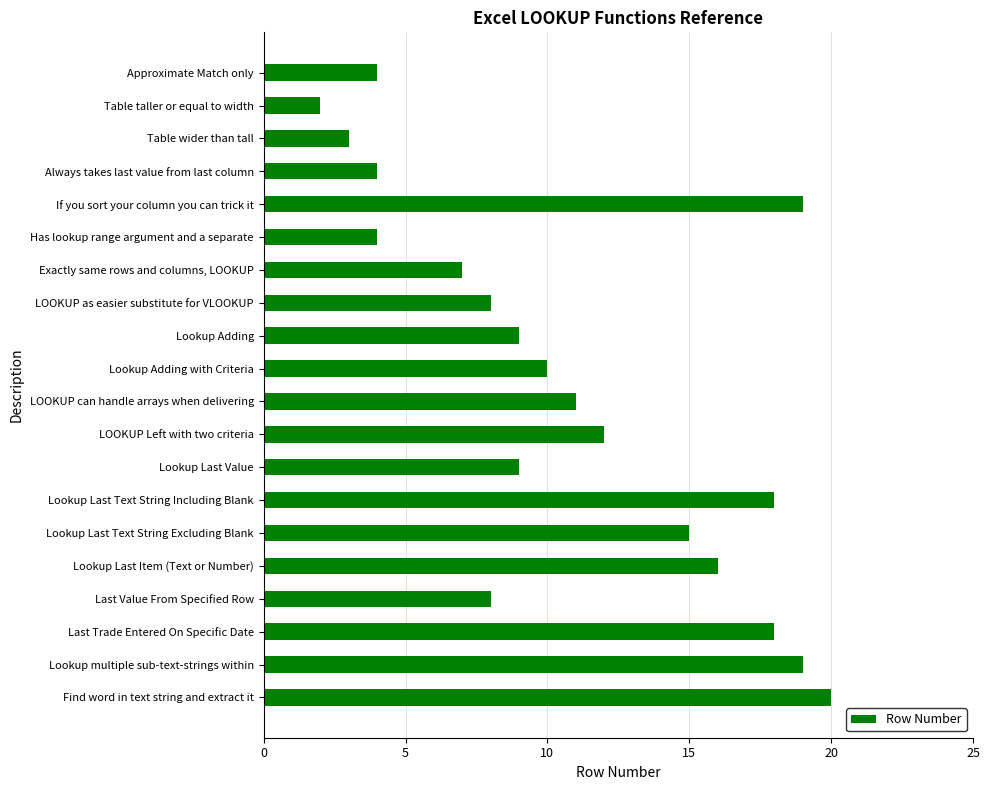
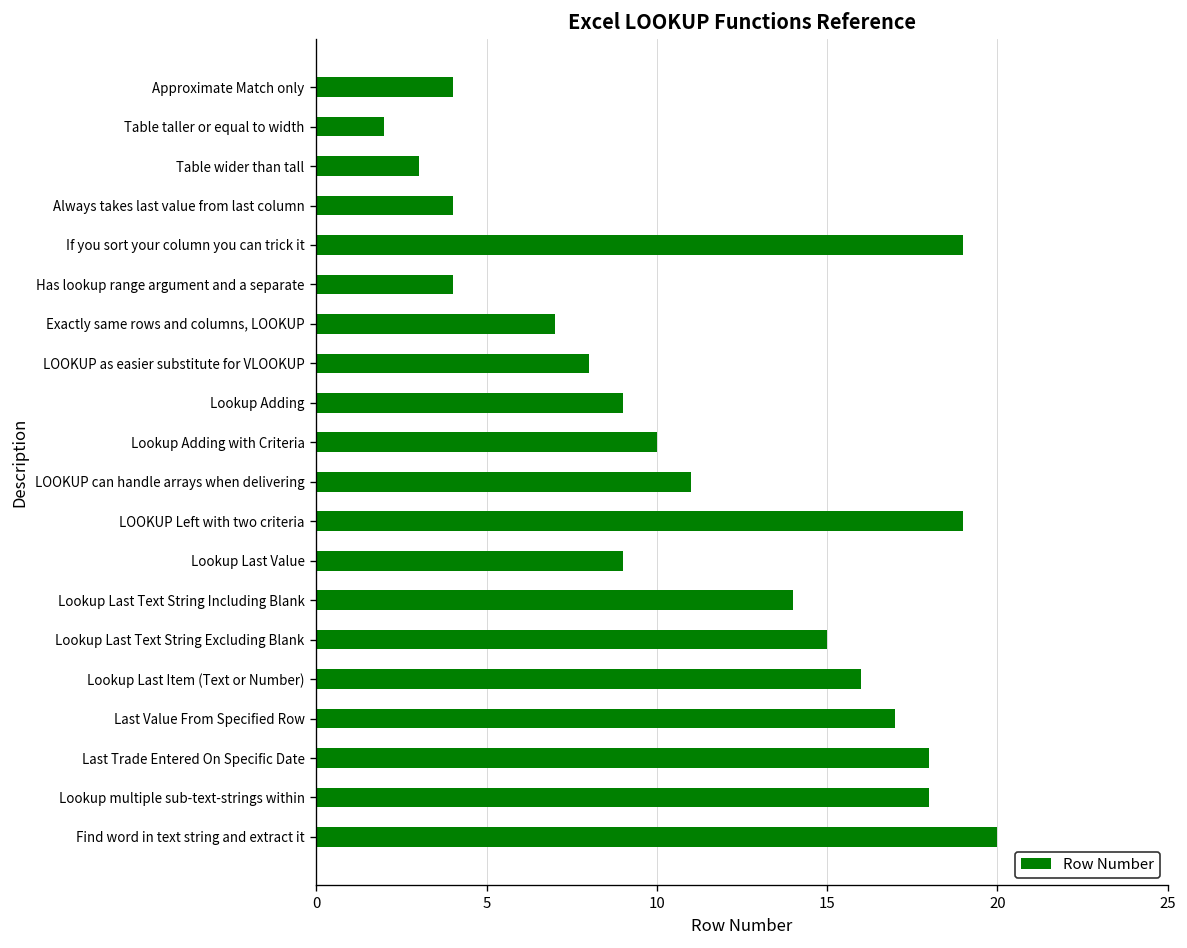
LOOKUP Left with two criteria: 12 -> 19
Lookup Last Text String Including Blank: 18 -> 14
Last Value From Specified Row: 8 -> 17
Lookup multiple sub-text-strings within: 19 -> 18
